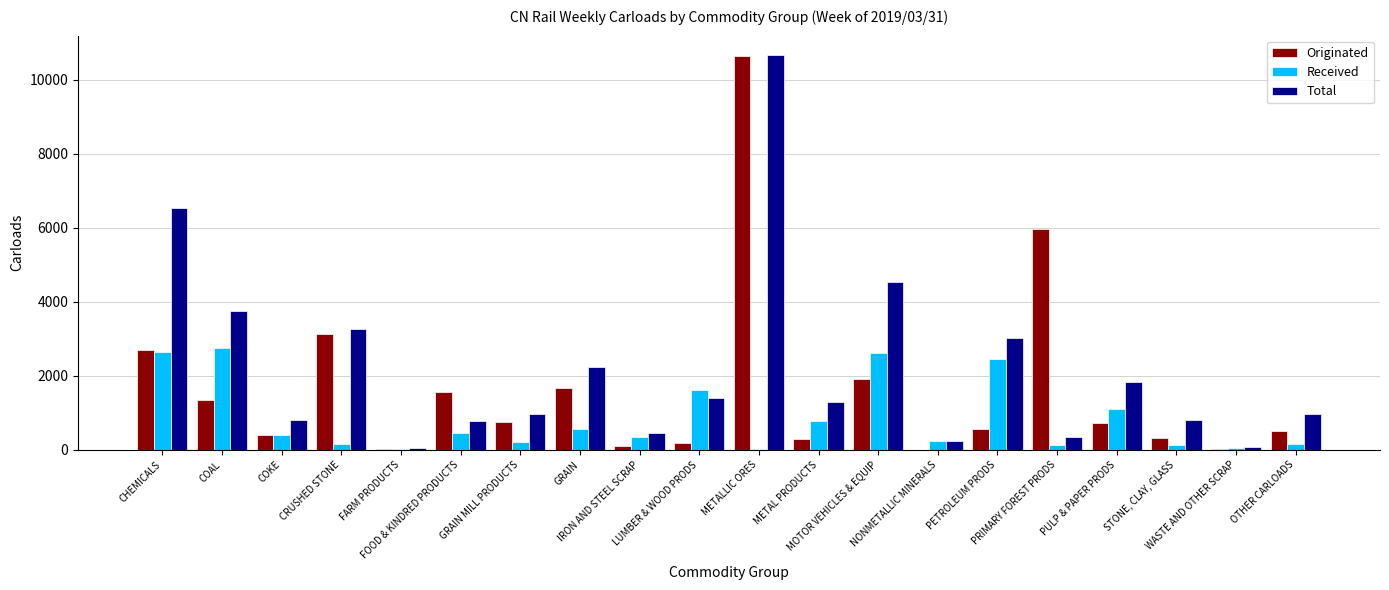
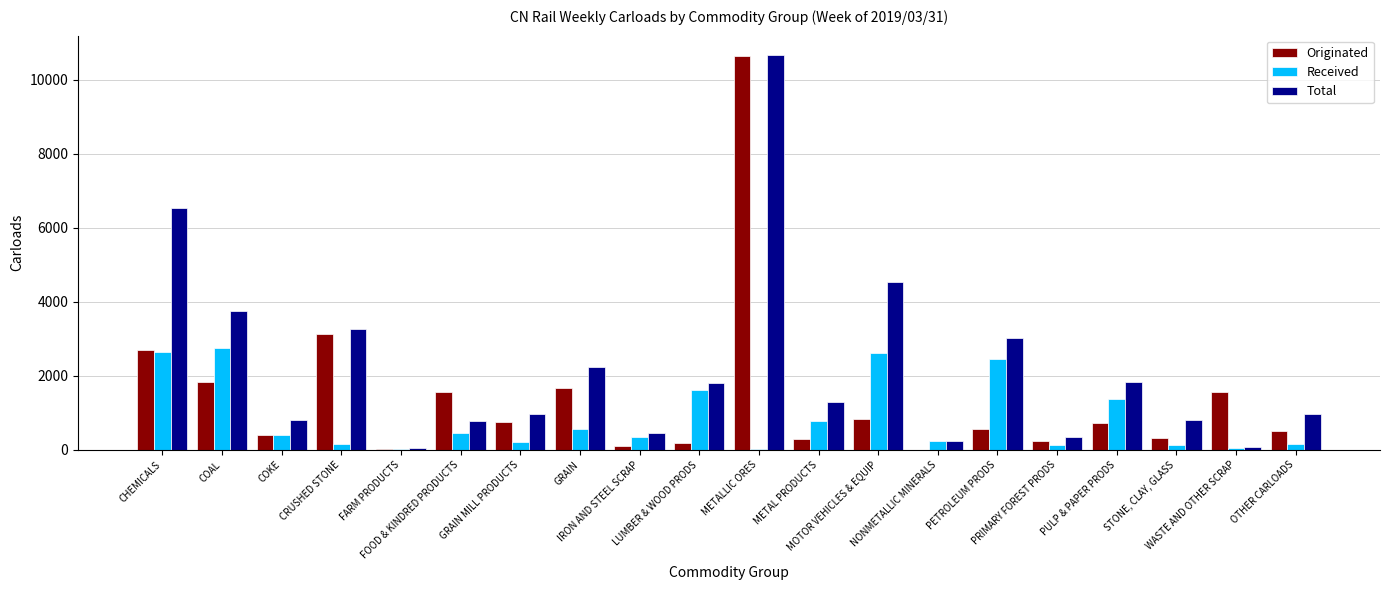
Originated, COAL: 1300 -> 1800
Total, LUMBER & WOOD PRODS: 1400 -> 1800
Originated, MOTOR VEHICLES & EQUIP: 1900 -> 800
Originated, PRIMARY FOREST PRODS: 6000 -> 200
Received, PULP & PAPER PRODS: 1100 -> 1400
Originated, WASTE AND OTHER SCRAP: 0 -> 1500
